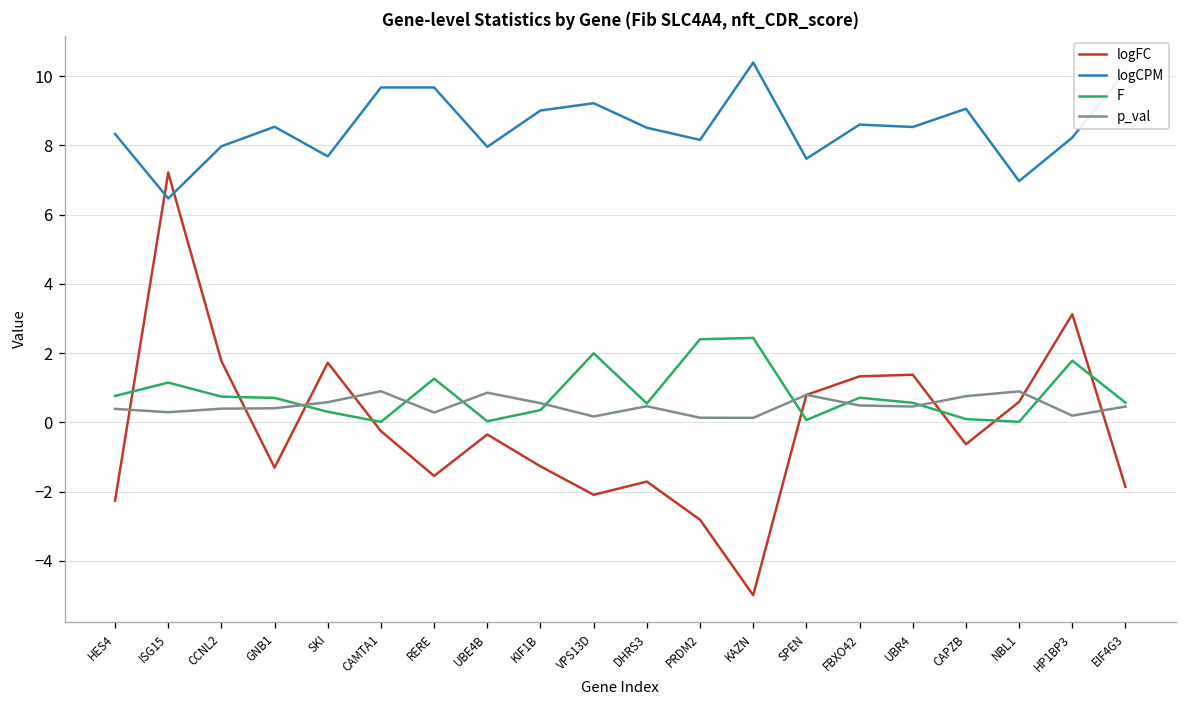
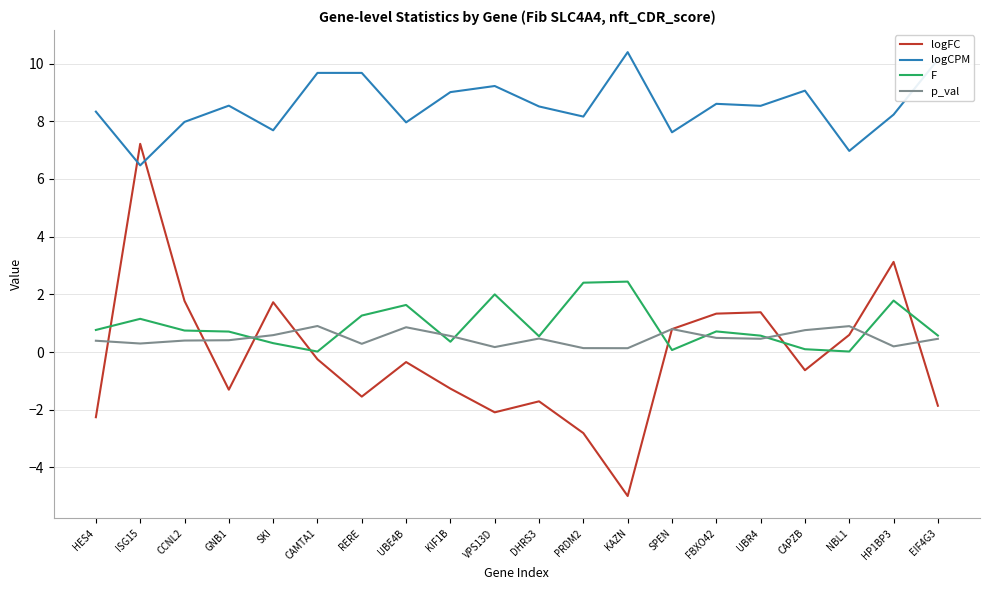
F, UBE4B: 0.0 -> 1.6
